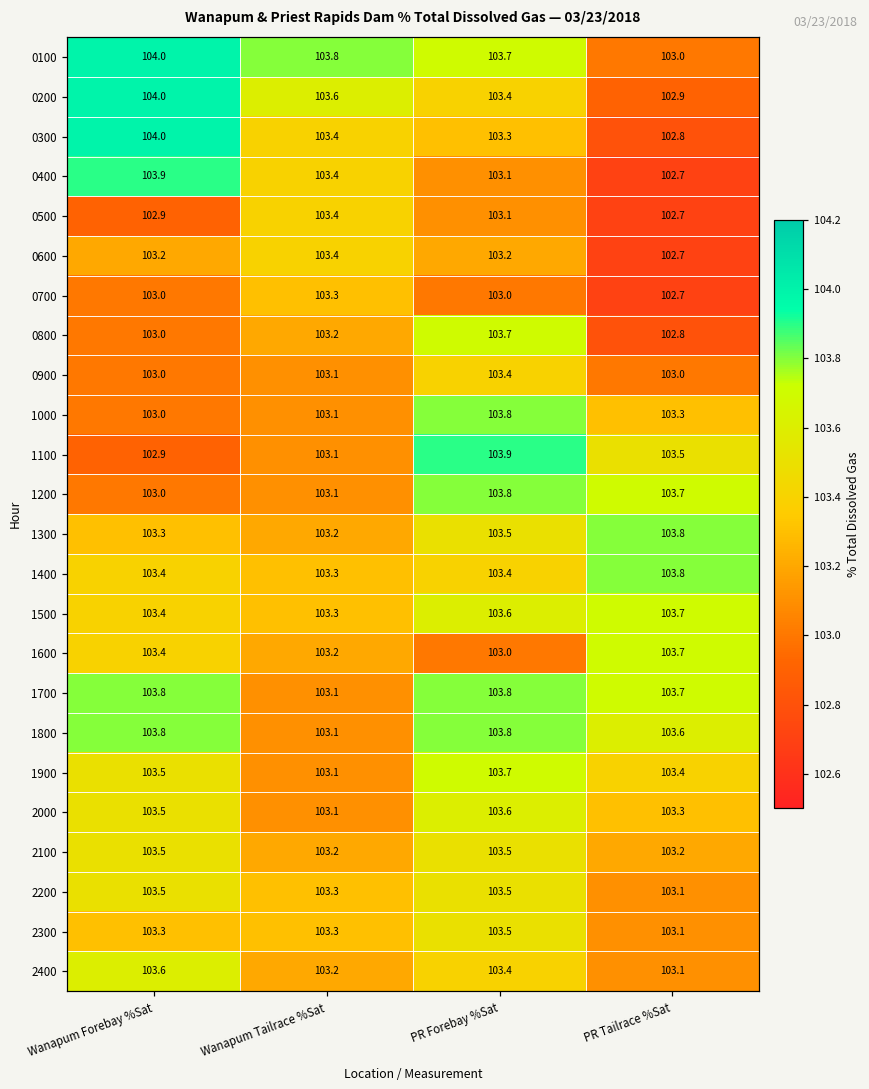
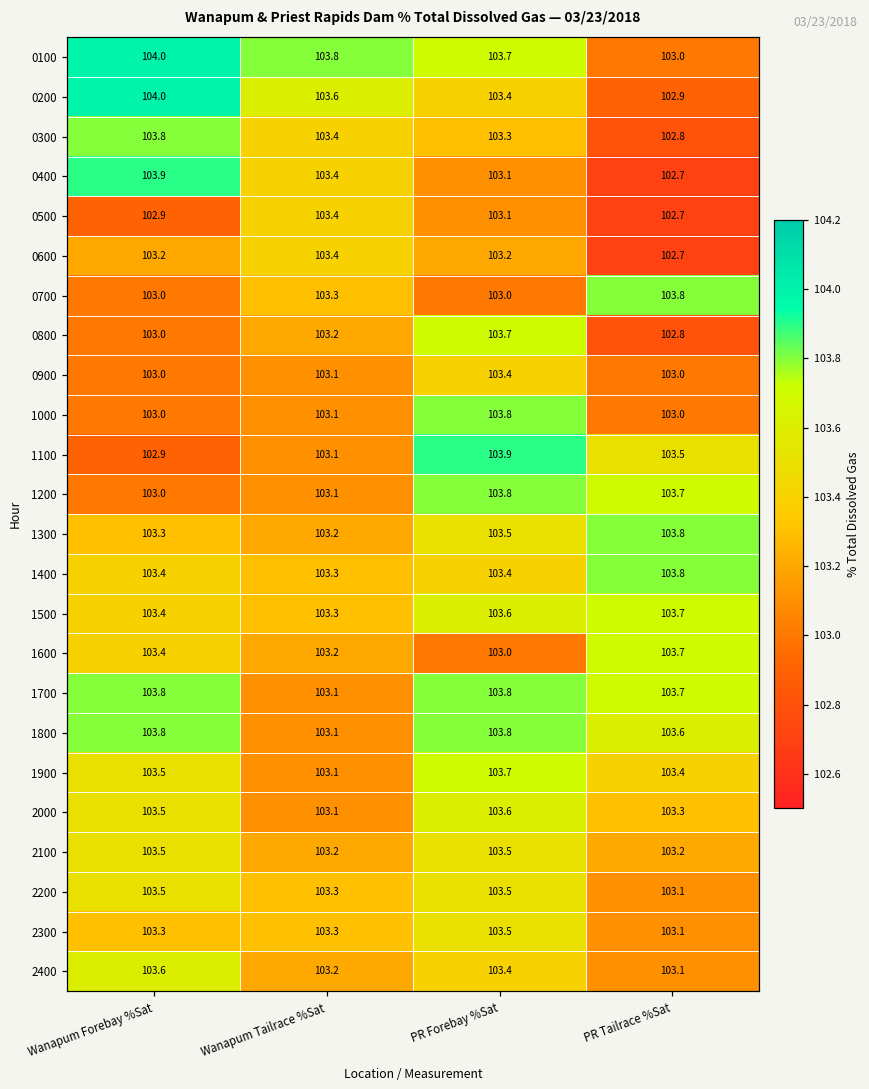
0300, Wanapum Forebay %Sat: 104.0 -> 103.8
0700, PR Tailrace %Sat: 102.7 -> 103.8
1000, PR Tailrace %Sat: 103.3 -> 103.0
